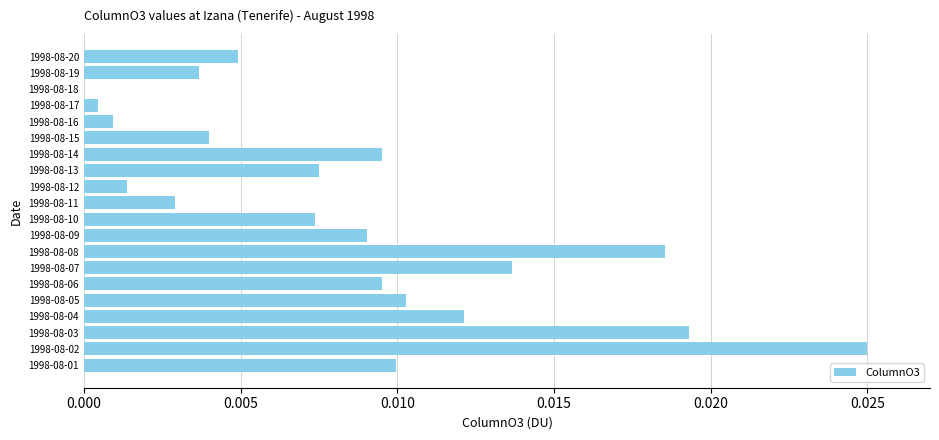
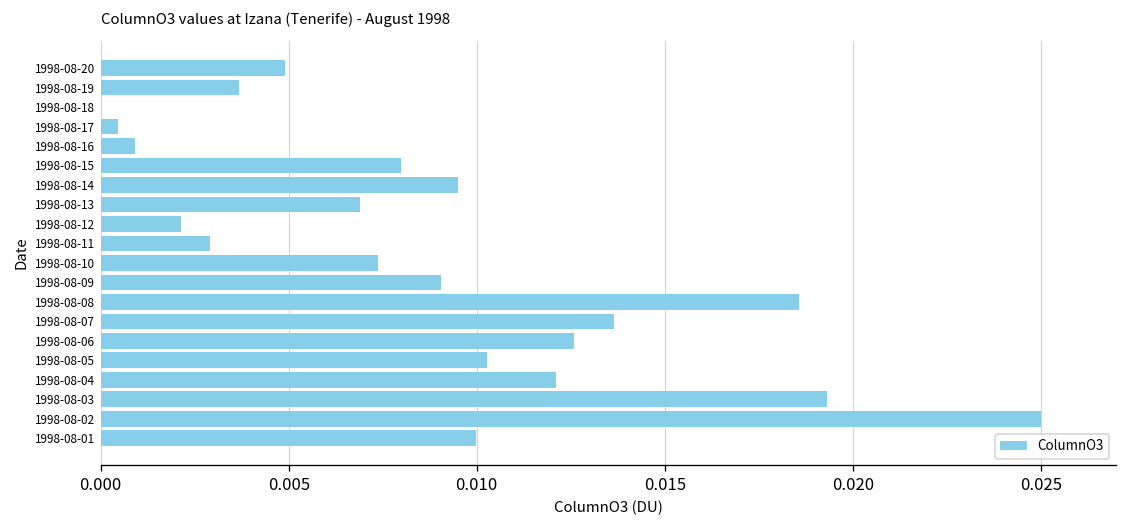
1998-08-15: 0.0040 -> 0.0080
1998-08-13: 0.0075 -> 0.0069
1998-08-12: 0.0014 -> 0.0021
1998-08-06: 0.0095 -> 0.0126
